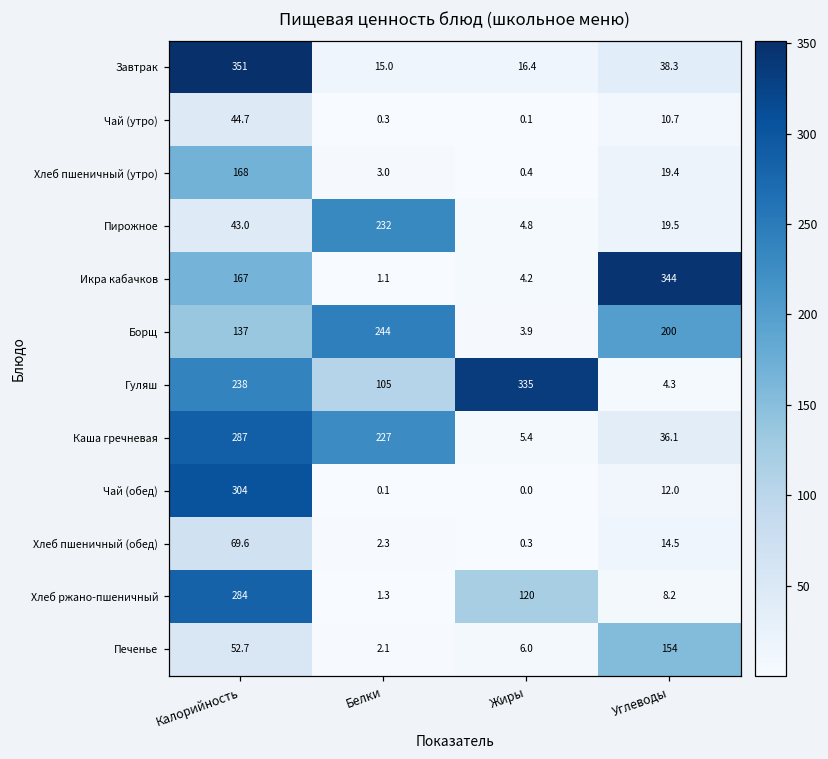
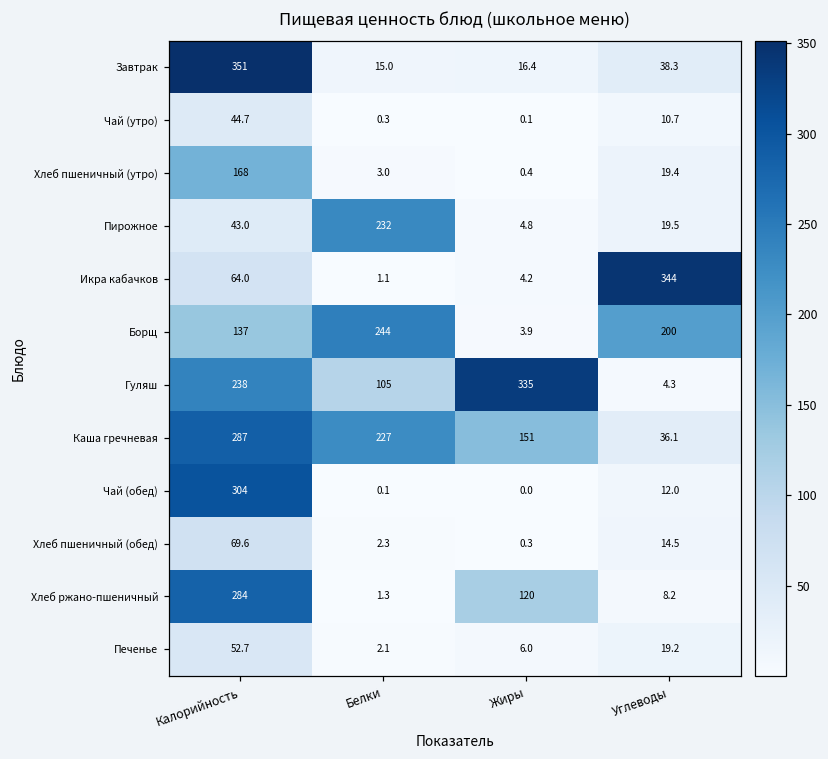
Икра кабачков, Калорийность: 167 -> 64.0
Каша гречневая, Жиры: 5.4 -> 151
Печенье, Углеводы: 154 -> 19.2
